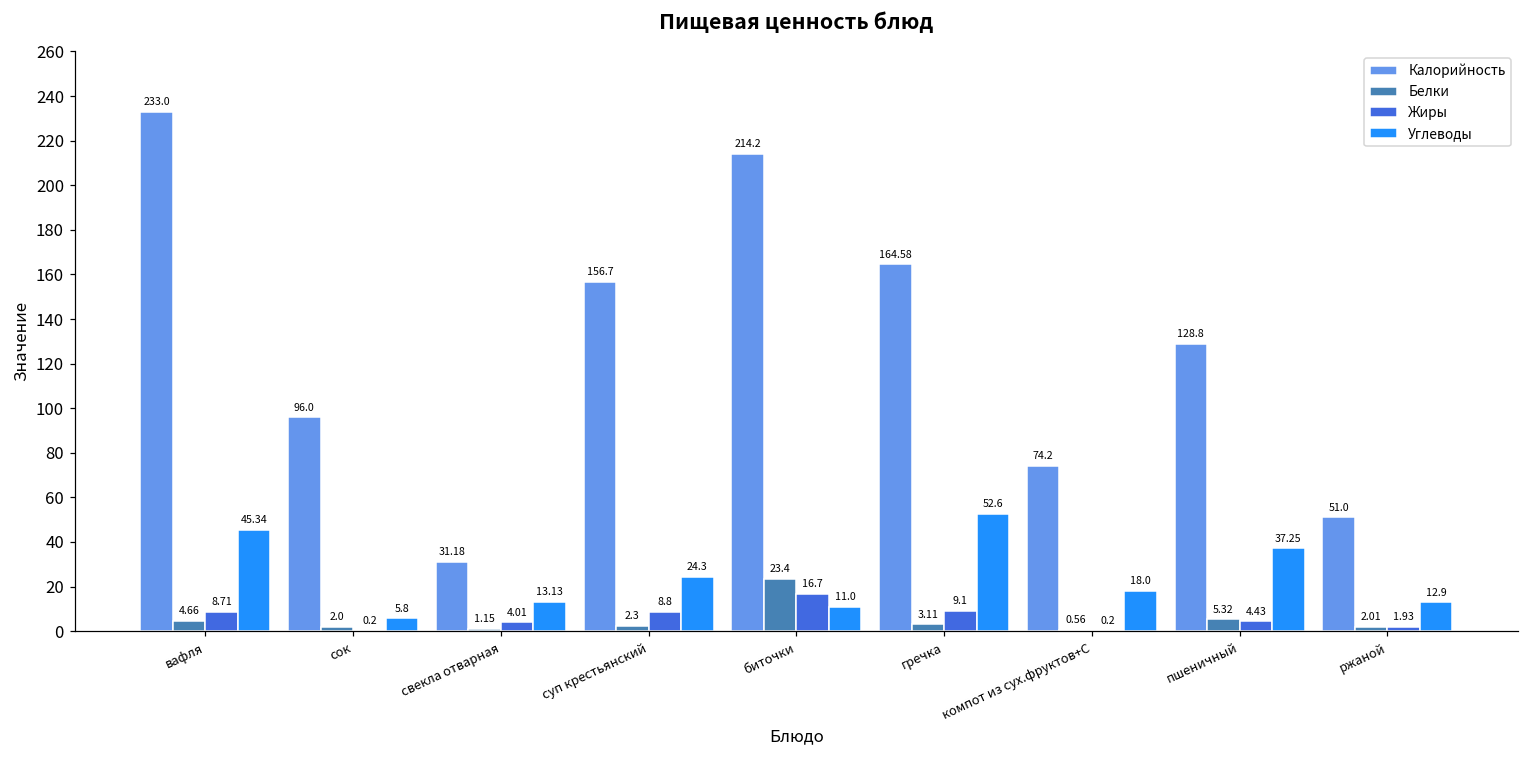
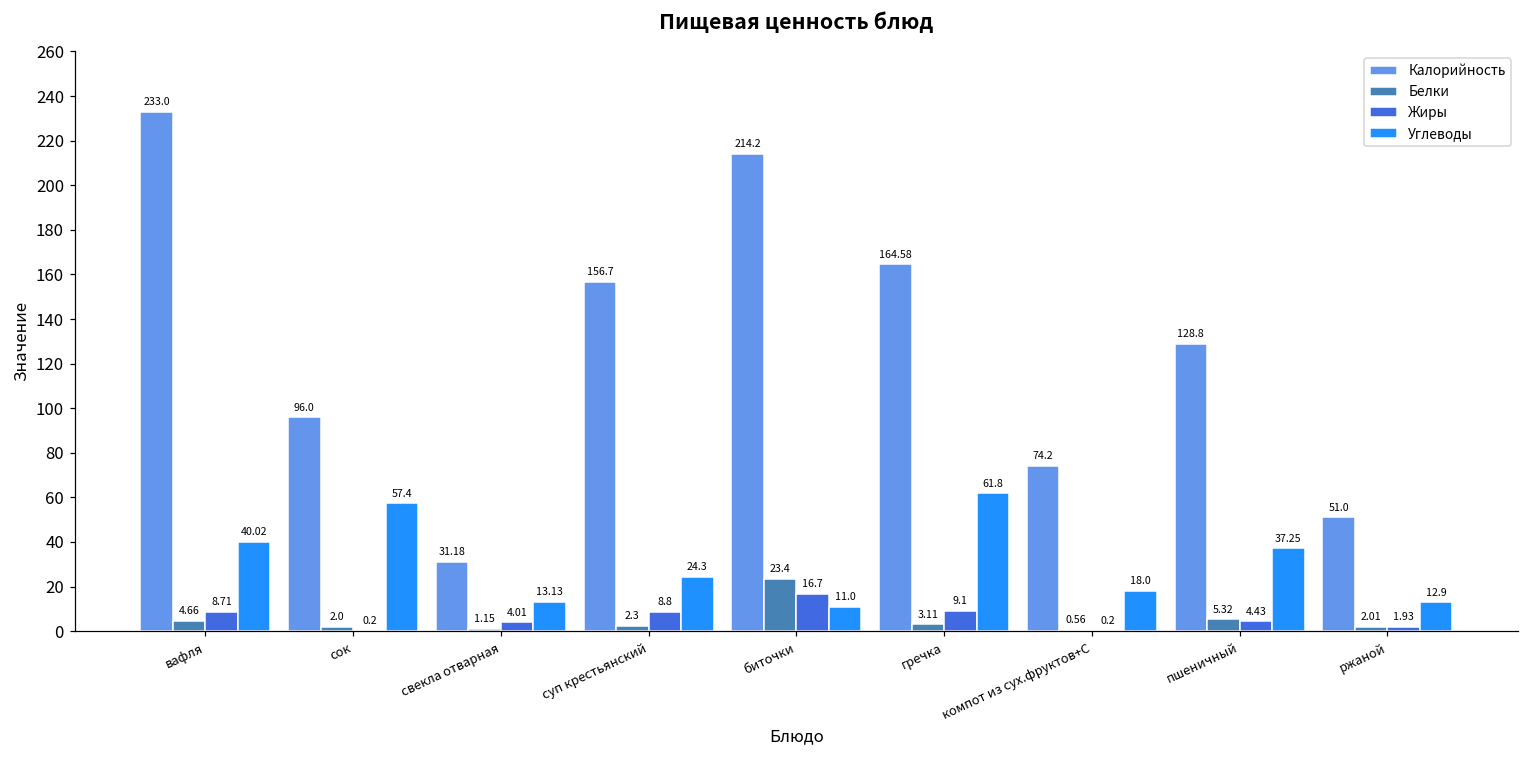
Углеводы, вафля: 45.34 -> 40.02
Углеводы, сок: 5.8 -> 57.4
Углеводы, гречка: 52.6 -> 61.8
